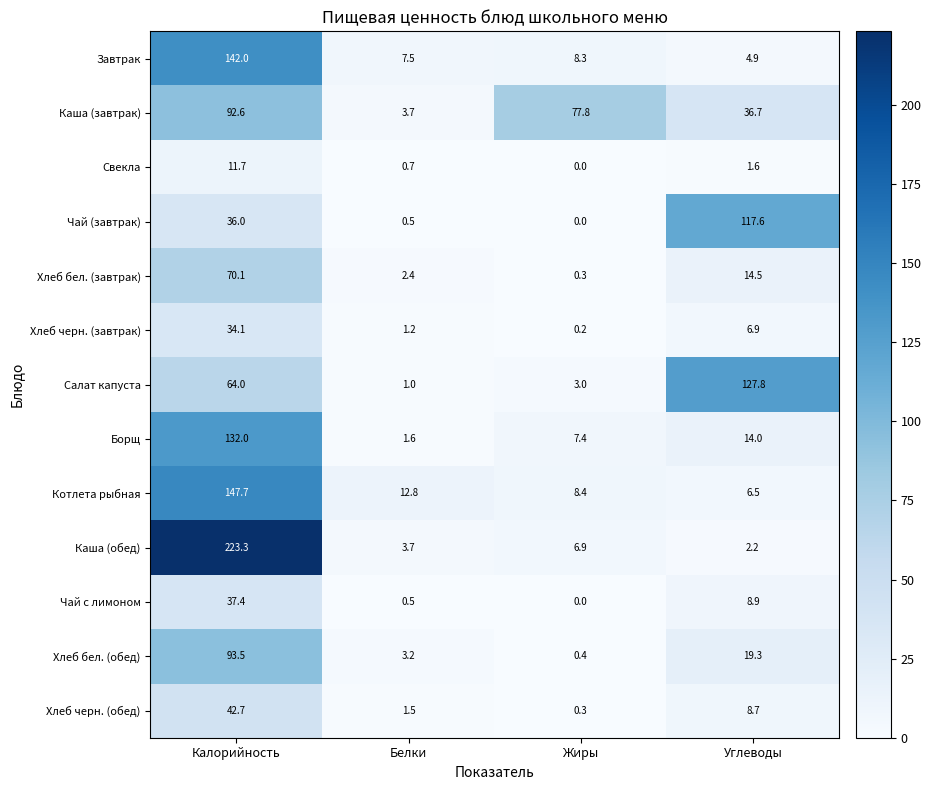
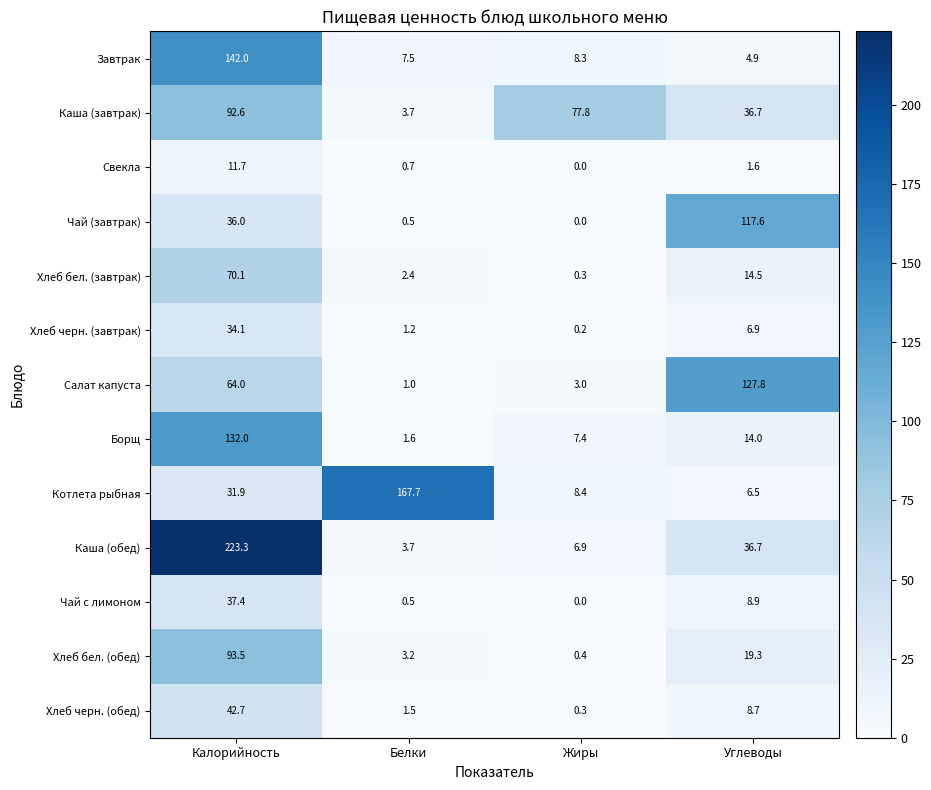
Котлета рыбная, Калорийность: 147.7 -> 31.9
Котлета рыбная, Белки: 12.8 -> 167.7
Каша (обед), Углеводы: 2.2 -> 36.7
